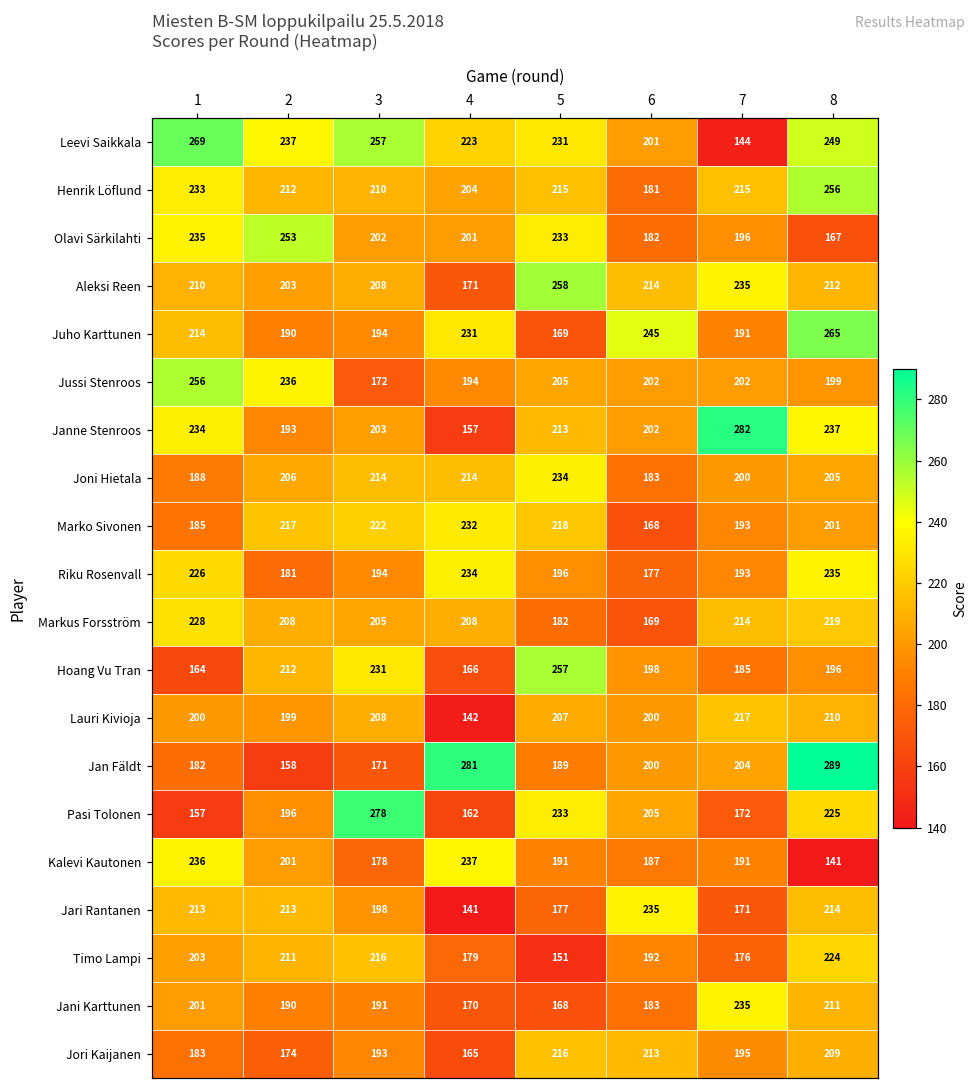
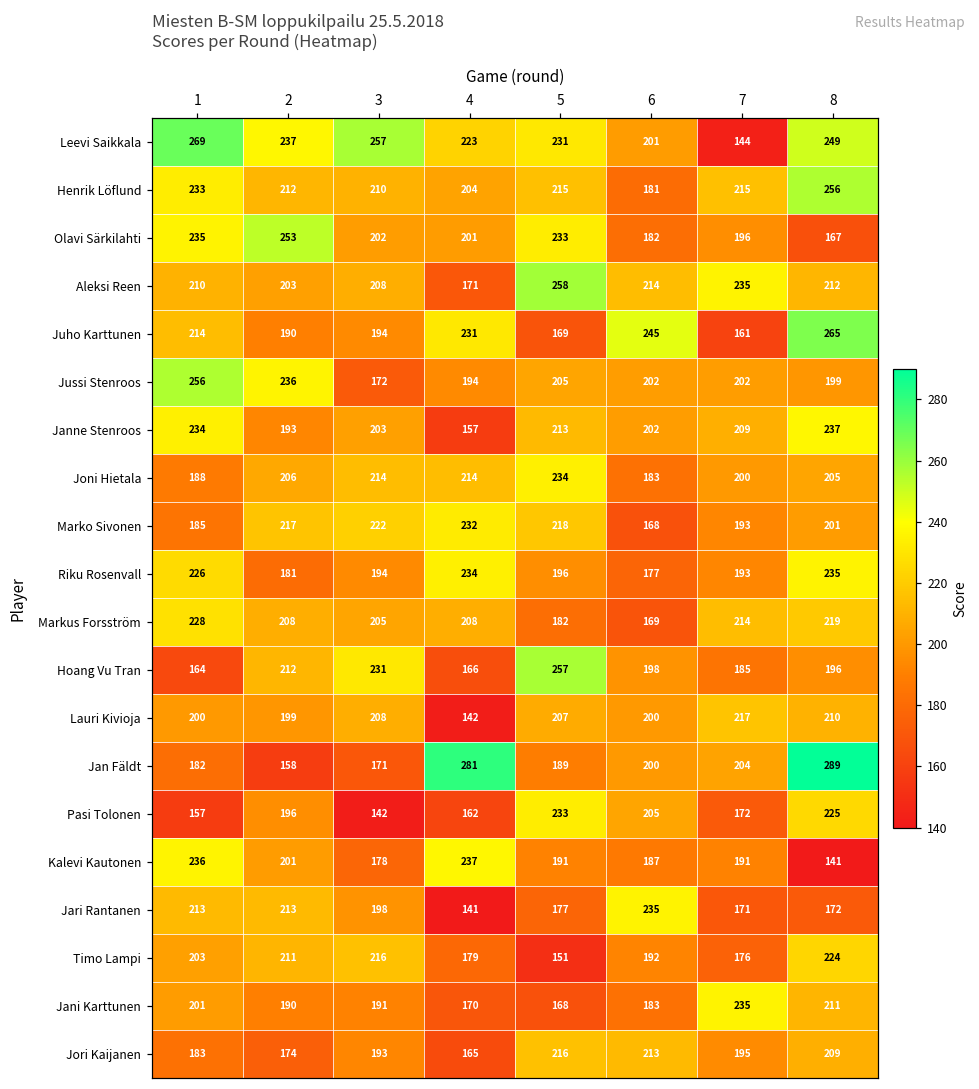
Juho Karttunen, 7: 191 -> 161
Janne Stenroos, 7: 282 -> 209
Pasi Tolonen, 3: 278 -> 142
Jari Rantanen, 8: 214 -> 172
